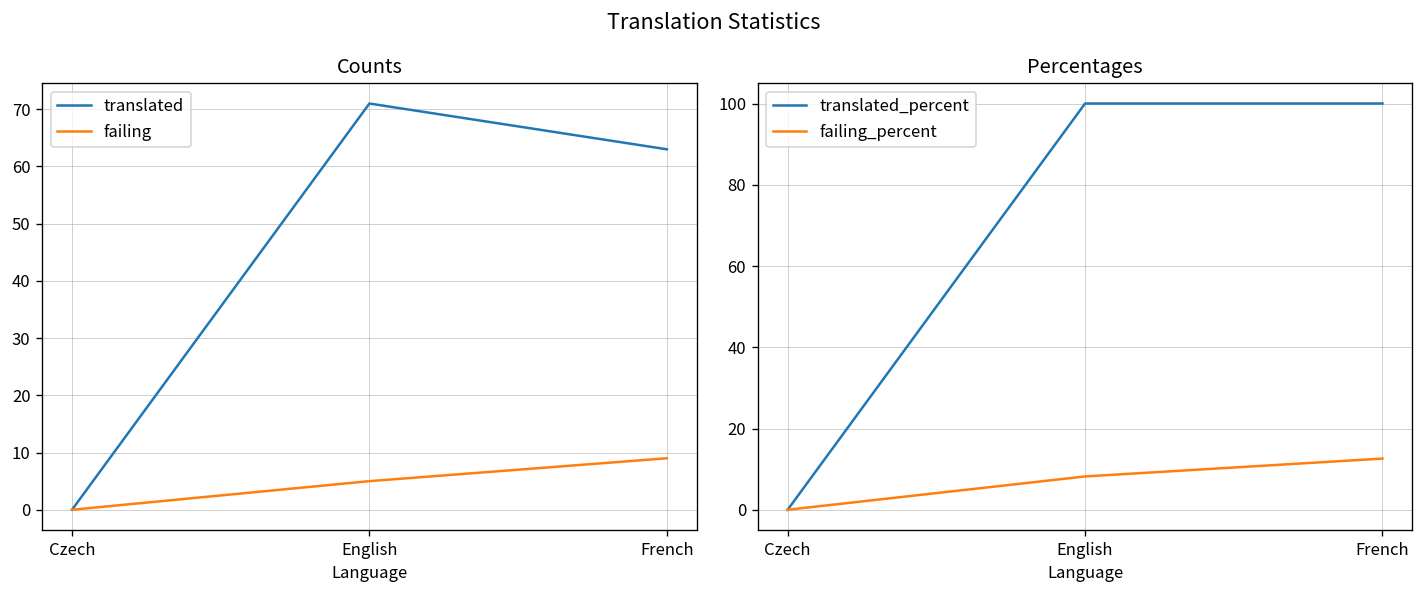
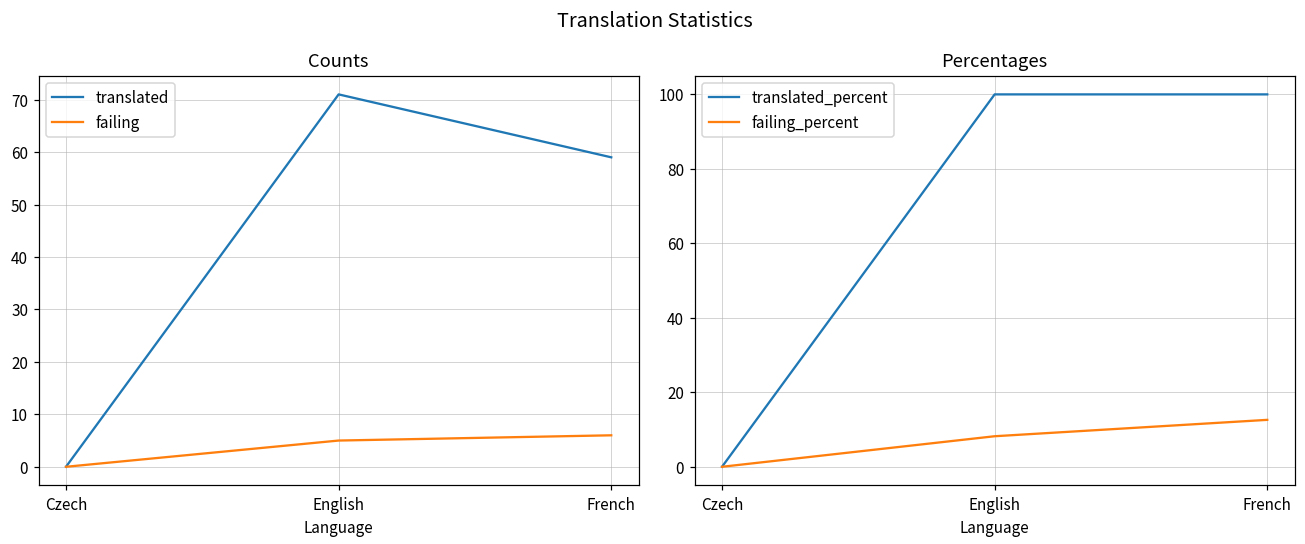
Counts, translated, French: 63 -> 59
Counts, failing, French: 9 -> 6
